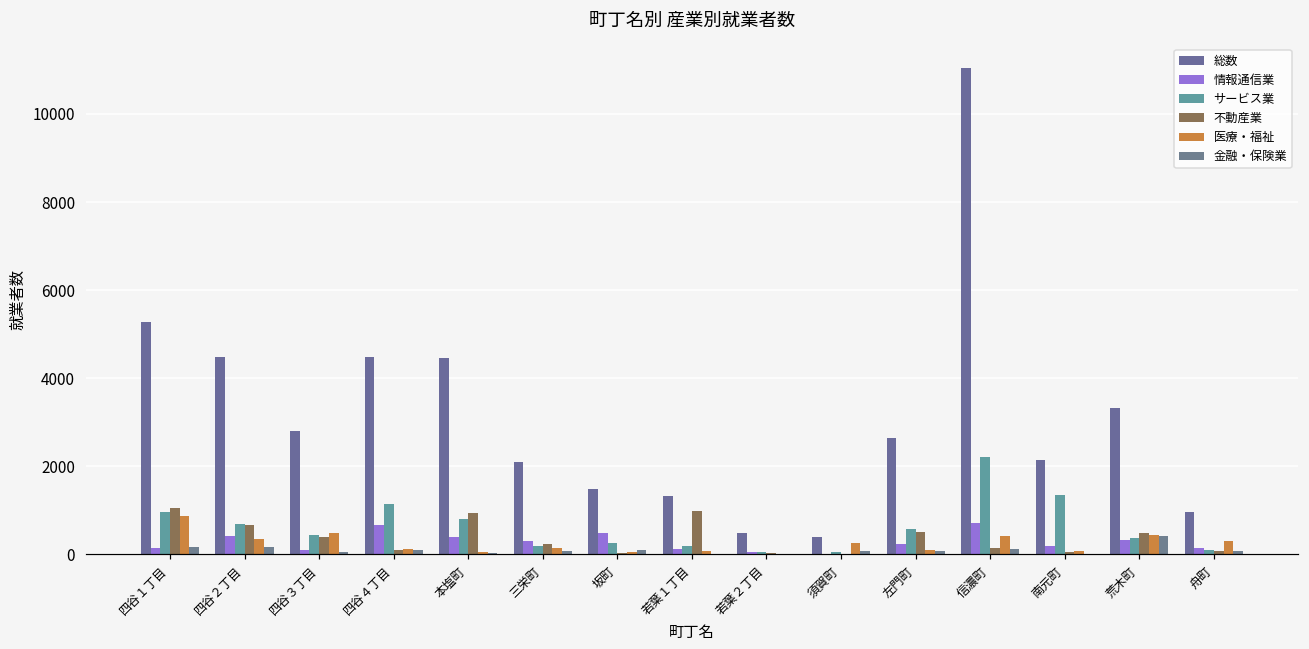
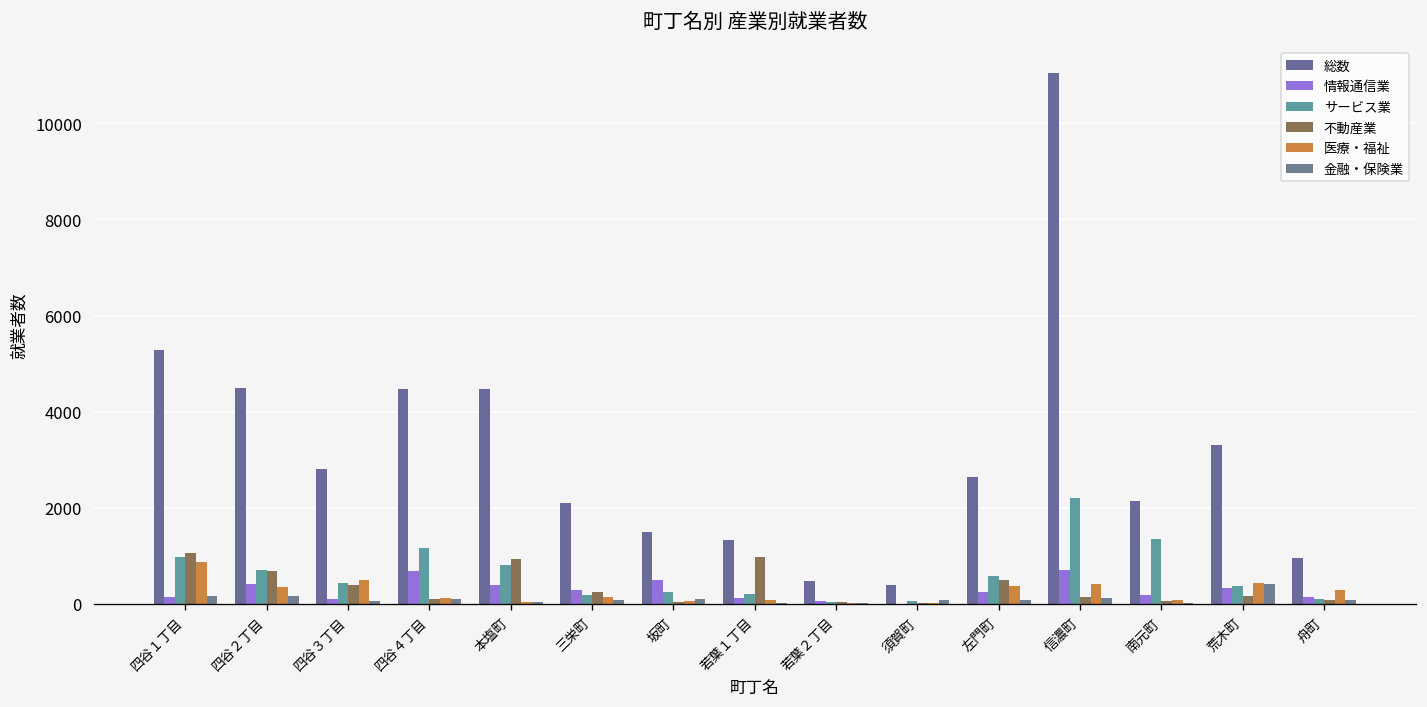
医療・福祉, 須賀町: 200 -> 0
医療・福祉, 左門町: 100 -> 400
不動産業, 荒木町: 500 -> 200
